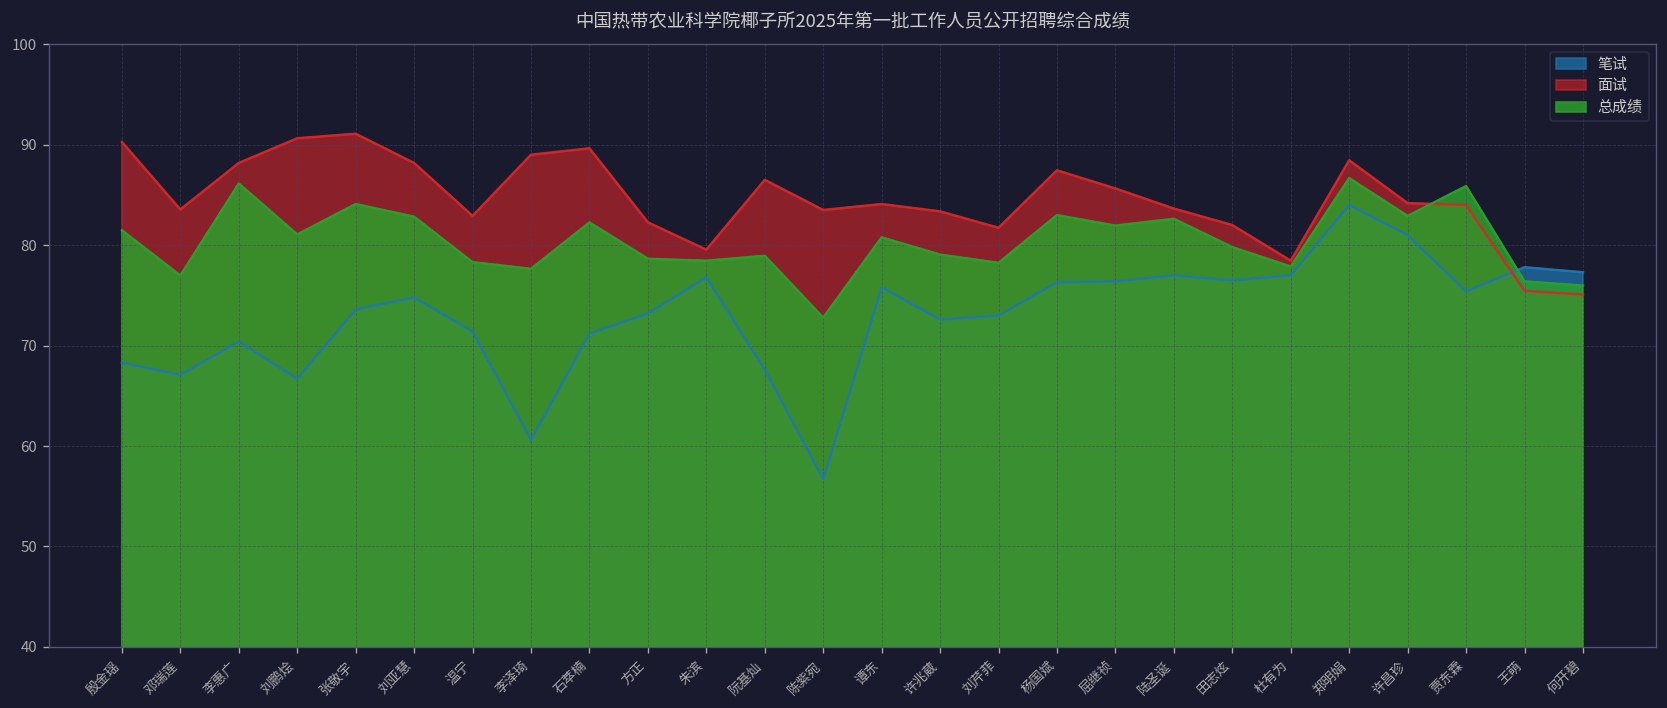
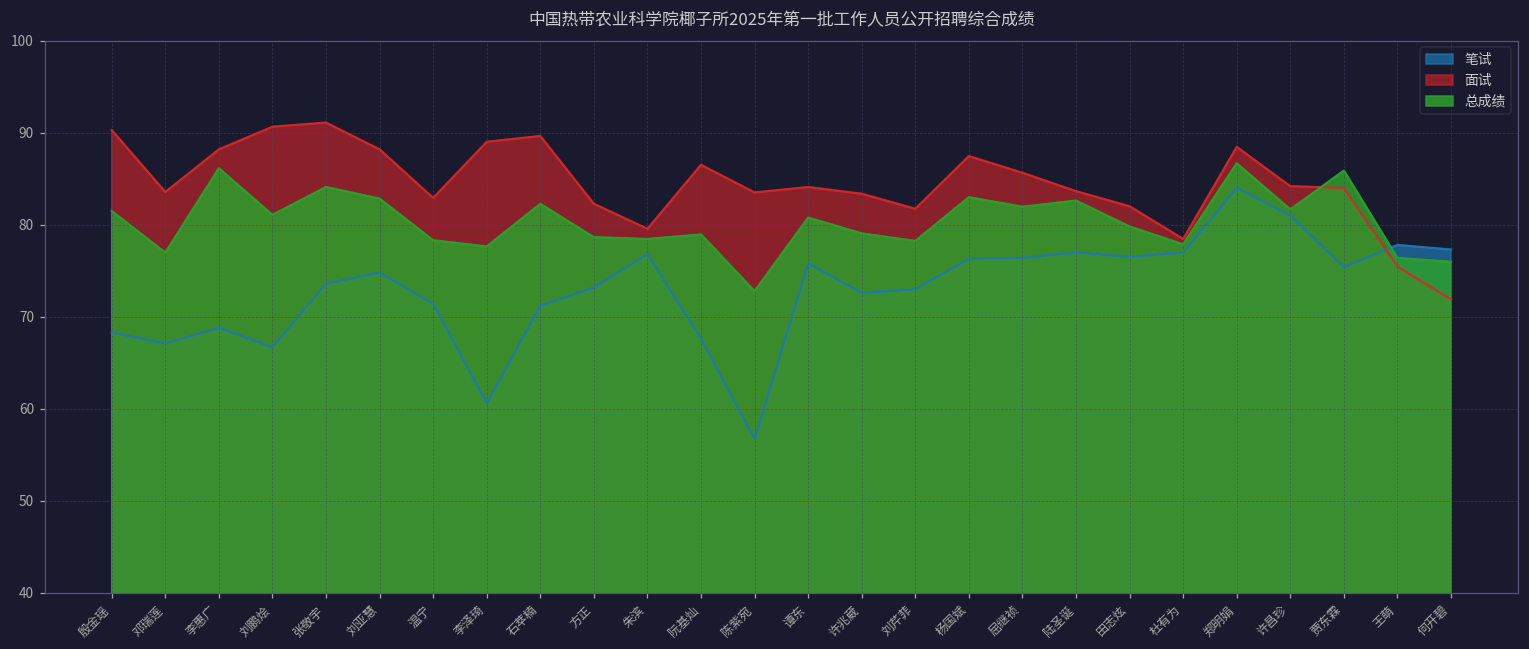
笔试, 李惠广: 70 -> 69
总成绩, 许昌珍: 83 -> 82
面试, 何开碧: 75 -> 72
